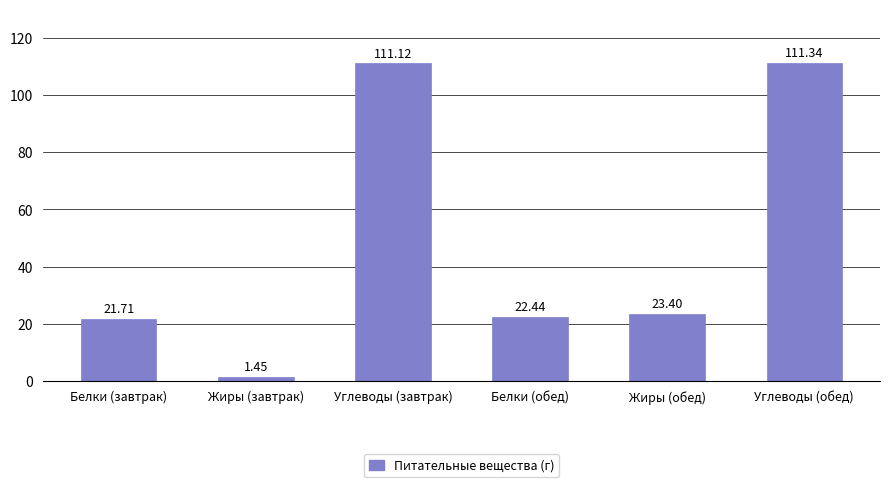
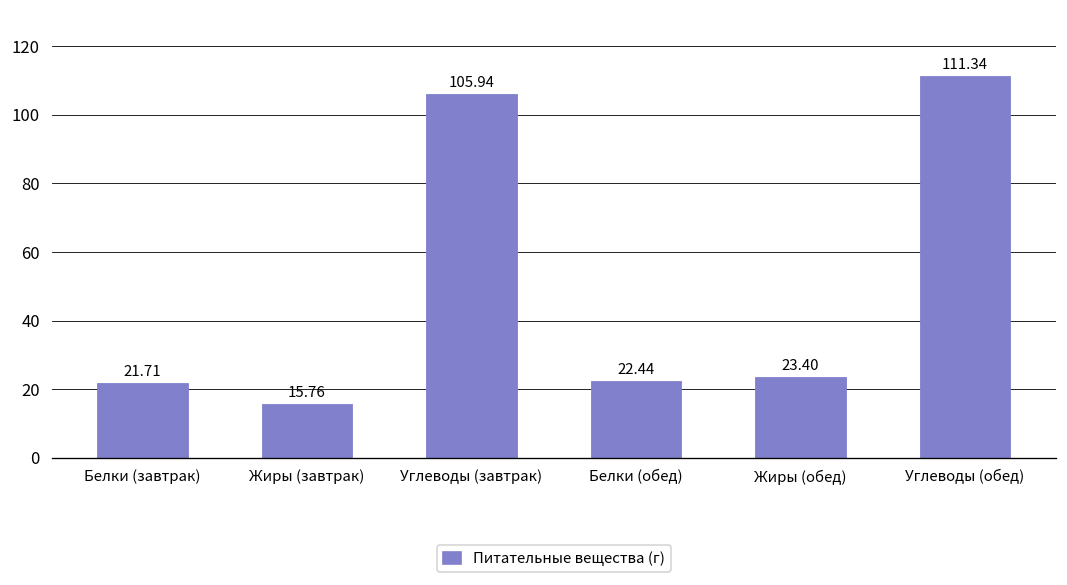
Жиры (завтрак): 1.45 -> 15.76
Углеводы (завтрак): 111.12 -> 105.94
